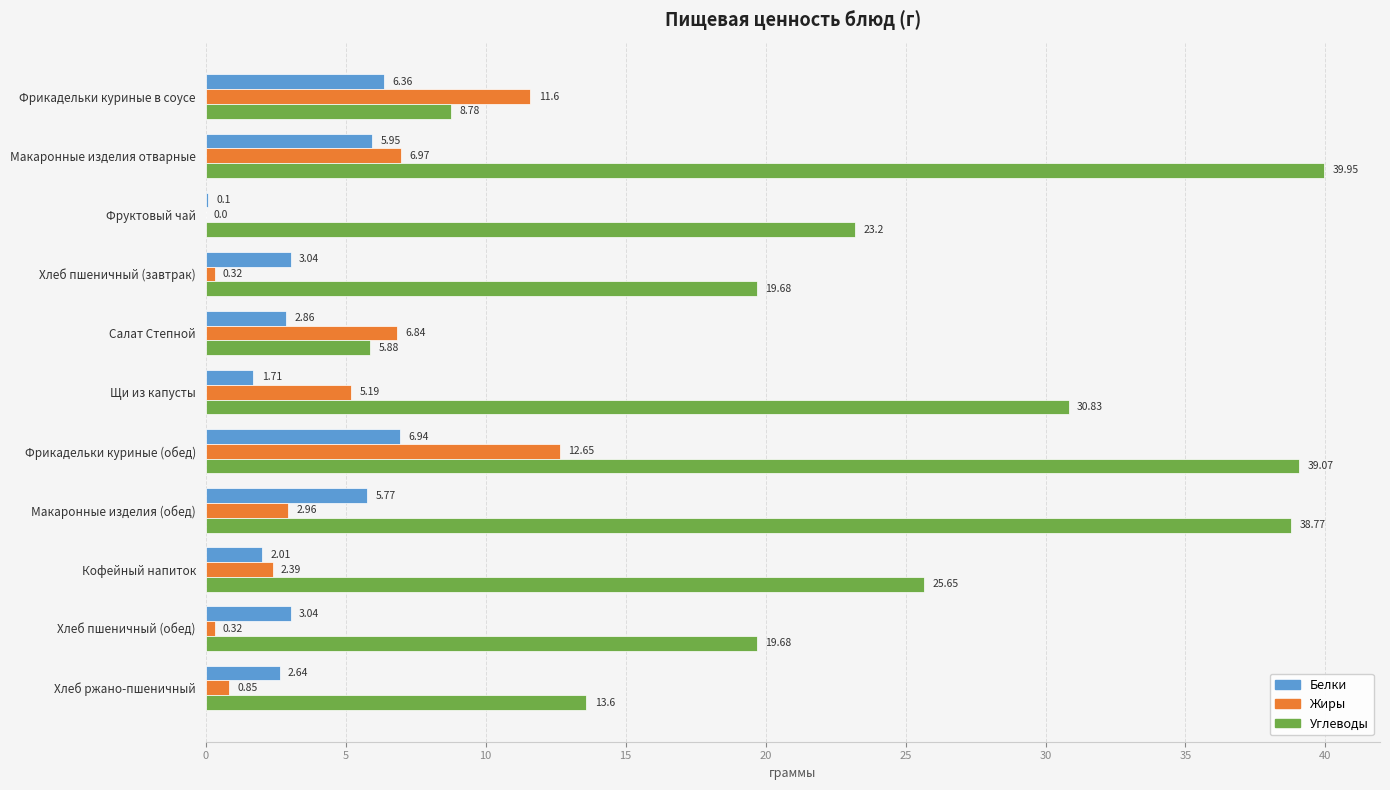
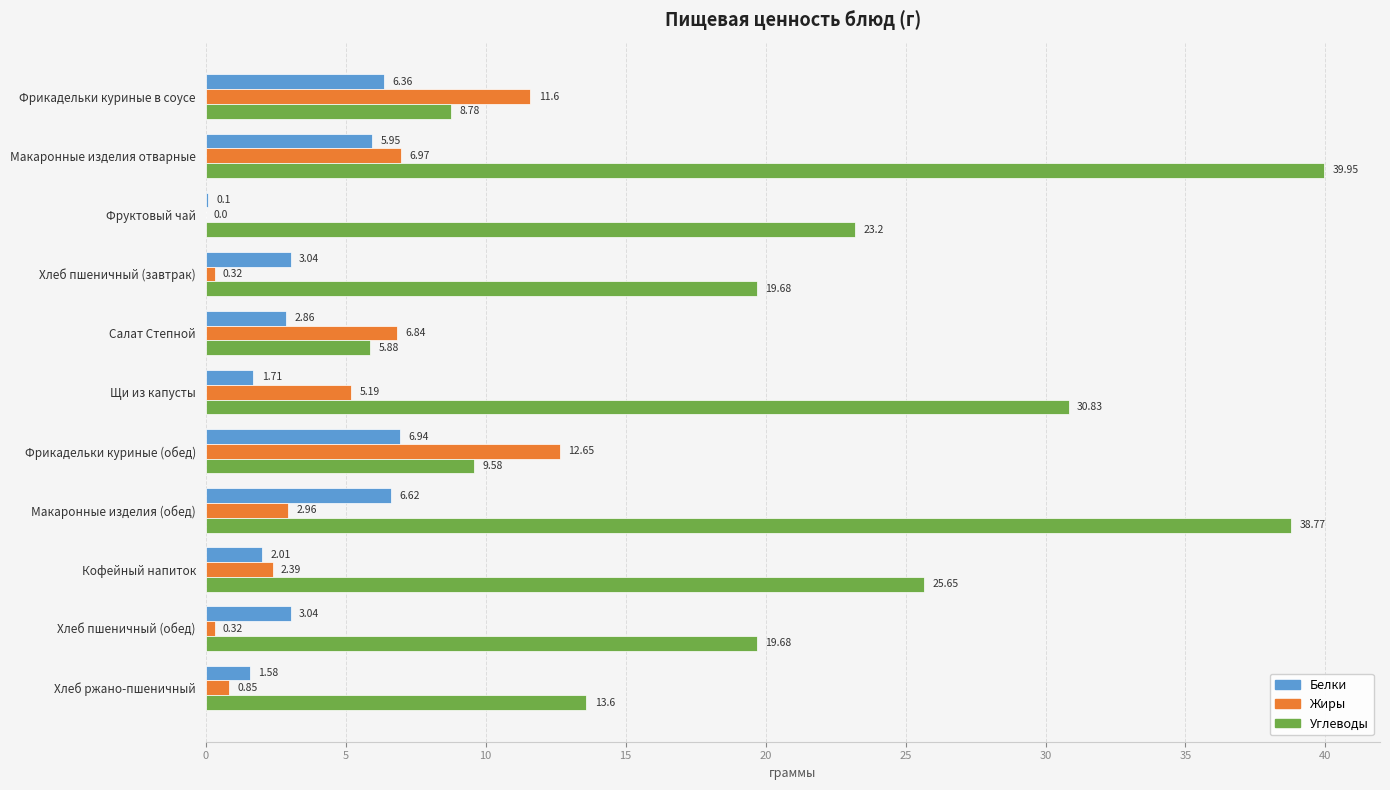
Углеводы, Фрикадельки куриные (обед): 39.07 -> 9.58
Белки, Макаронные изделия (обед): 5.77 -> 6.62
Белки, Хлеб ржано-пшеничный: 2.64 -> 1.58
